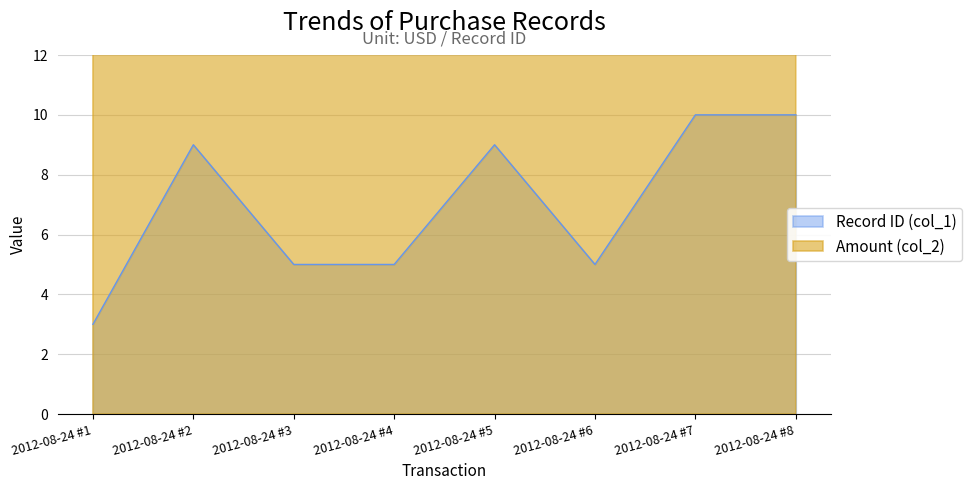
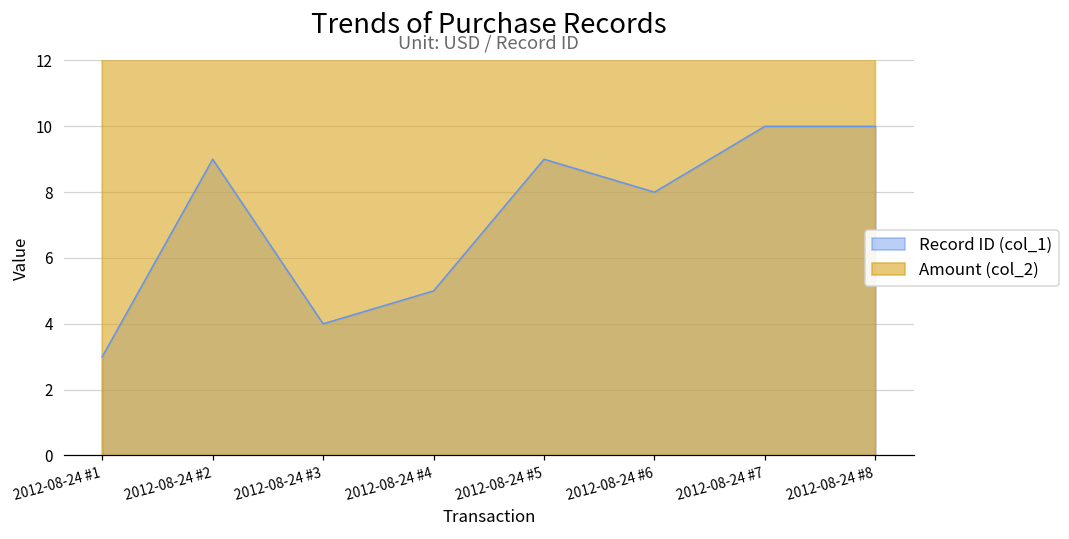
Record ID (col_1), 2012-08-24 #3: 5.0 -> 4.0
Record ID (col_1), 2012-08-24 #6: 5.0 -> 8.0
